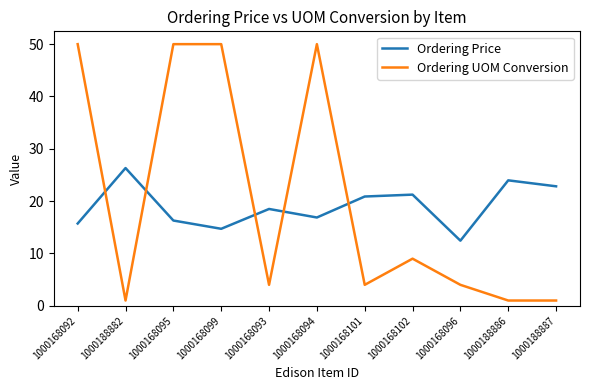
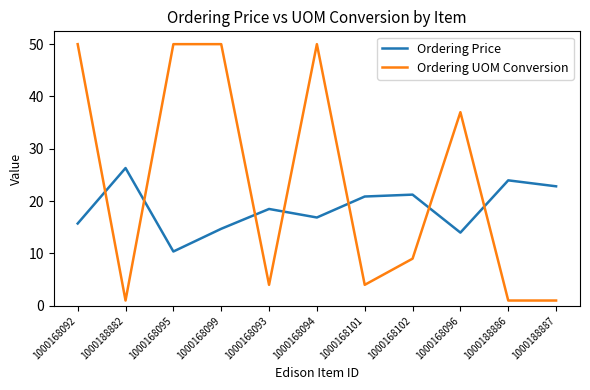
Ordering Price, 1000168095: 16 -> 10
Ordering Price, 1000168096: 12 -> 14
Ordering UOM Conversion, 1000168096: 4 -> 37
